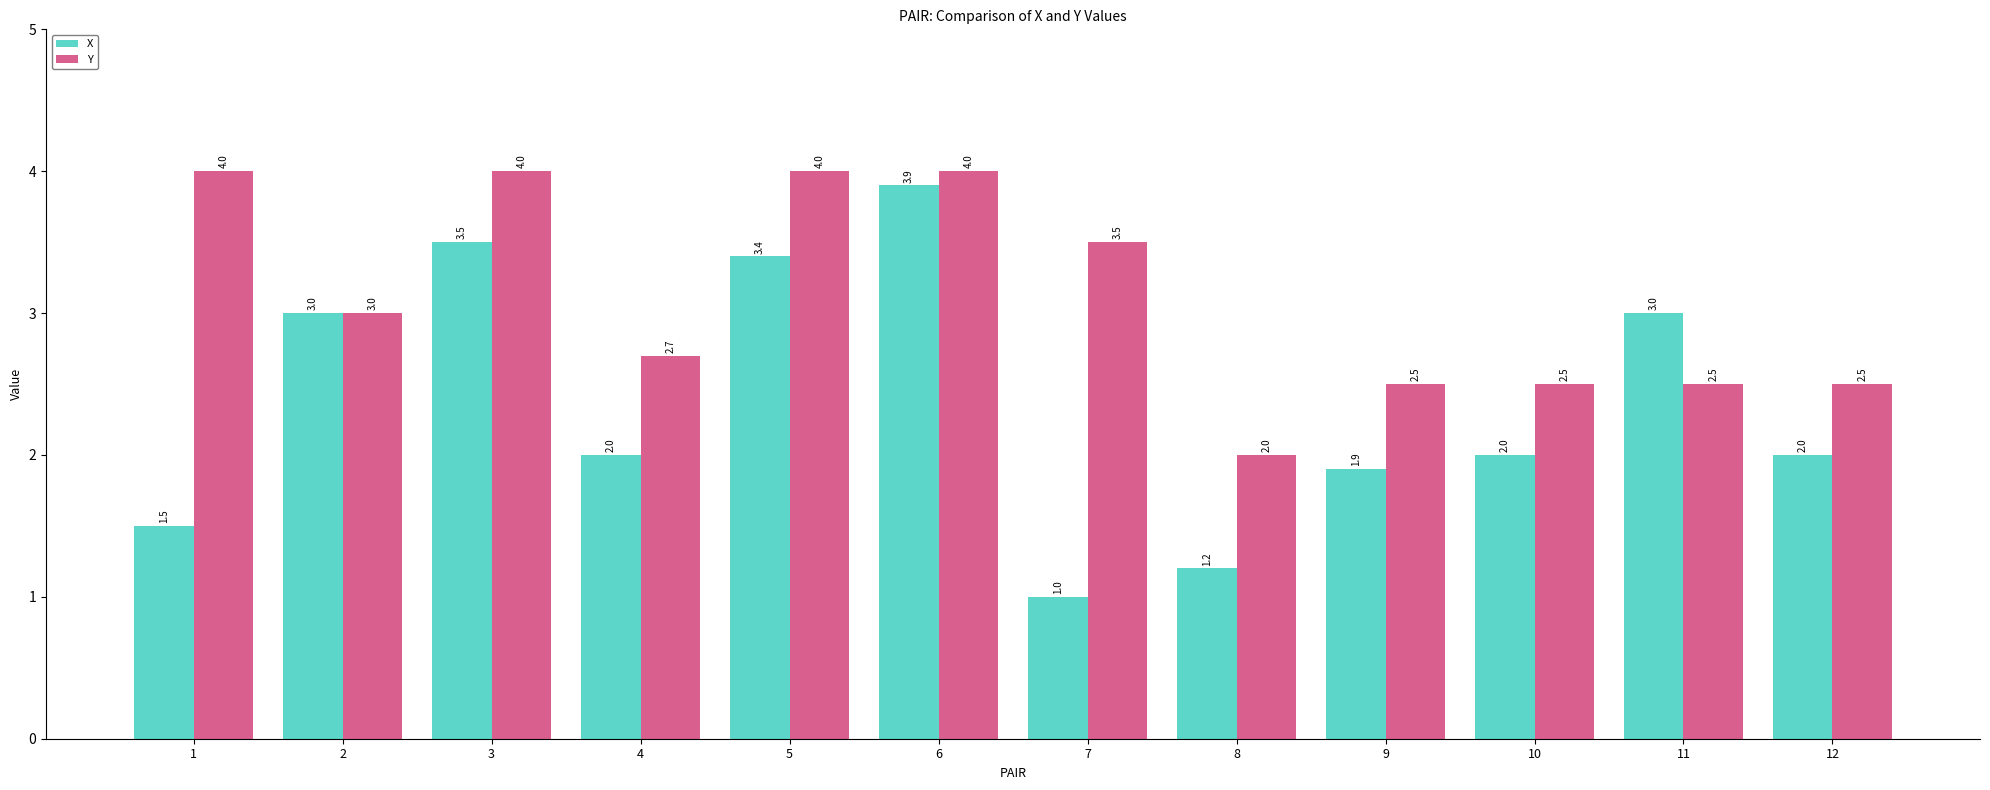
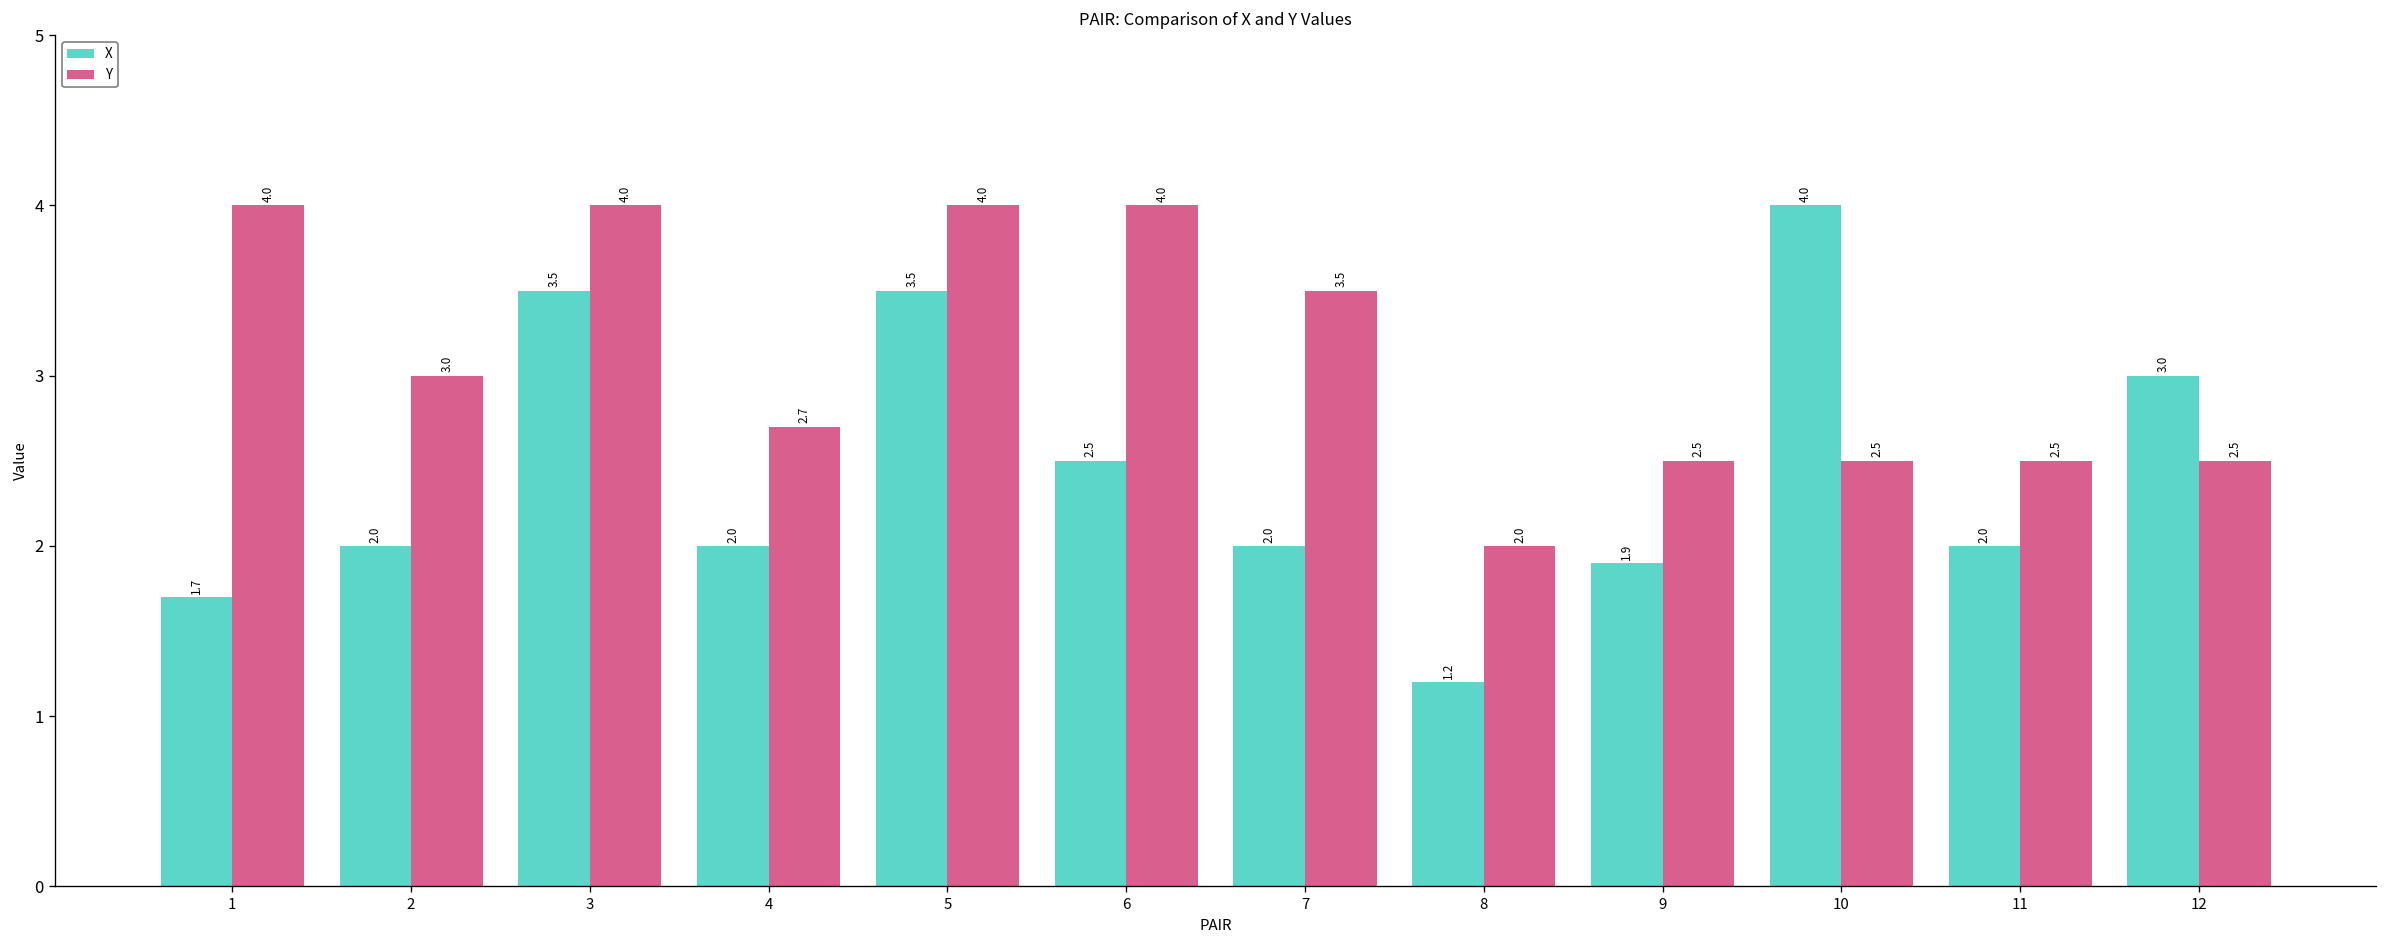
X, 1: 1.5 -> 1.7
X, 2: 3.0 -> 2.0
X, 5: 3.4 -> 3.5
X, 6: 3.9 -> 2.5
X, 7: 1.0 -> 2.0
X, 10: 2.0 -> 4.0
X, 11: 3.0 -> 2.0
X, 12: 2.0 -> 3.0
